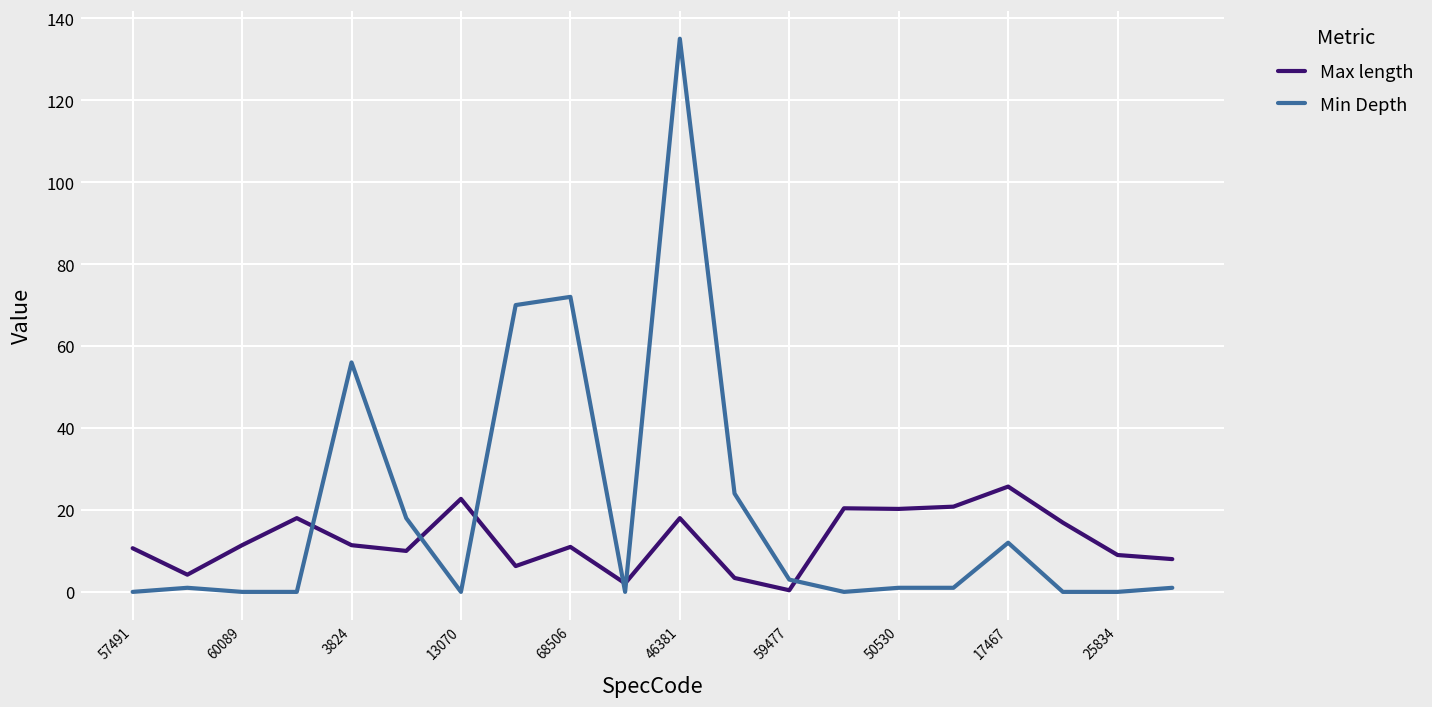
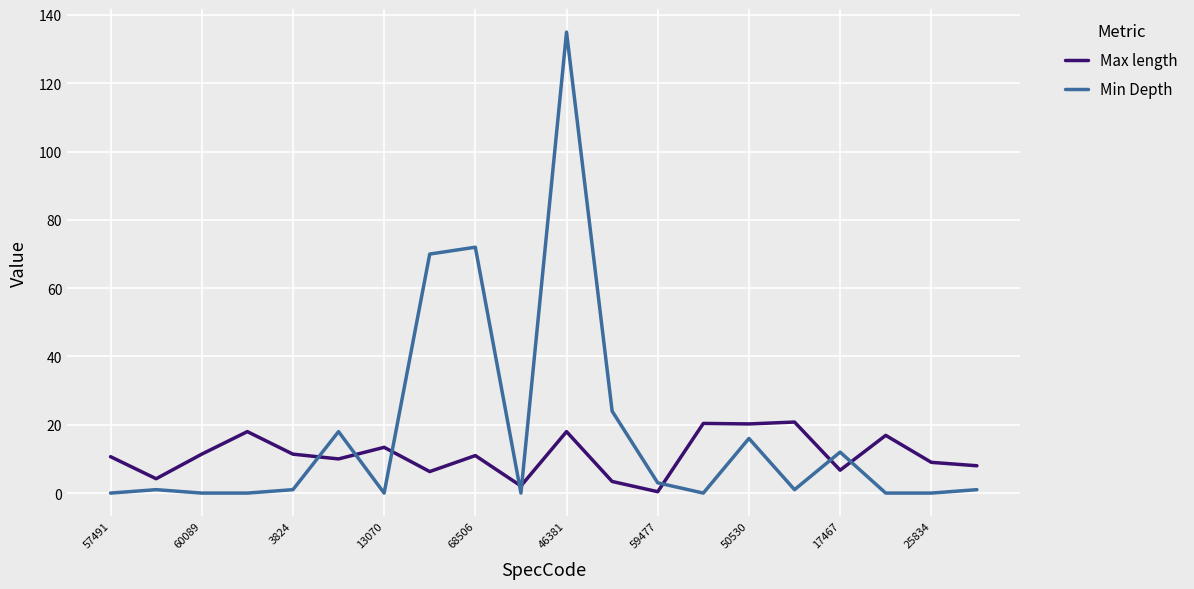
Min Depth, 3824: 56 -> 1
Max length, 13070: 23 -> 13
Min Depth, 50530: 1 -> 16
Max length, 17467: 26 -> 7
